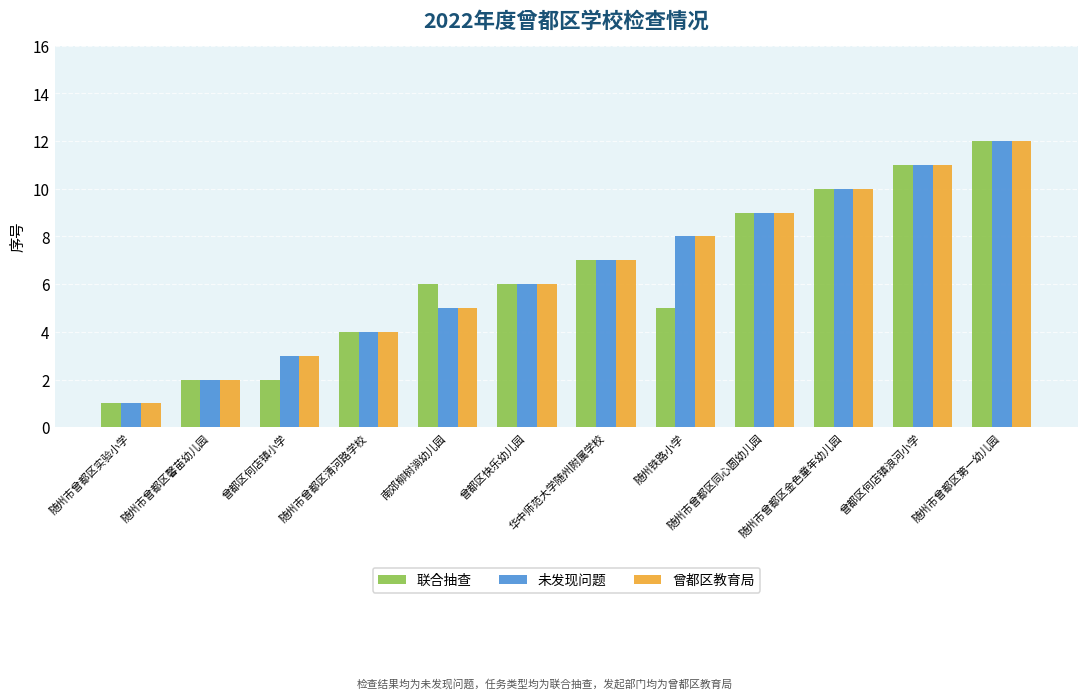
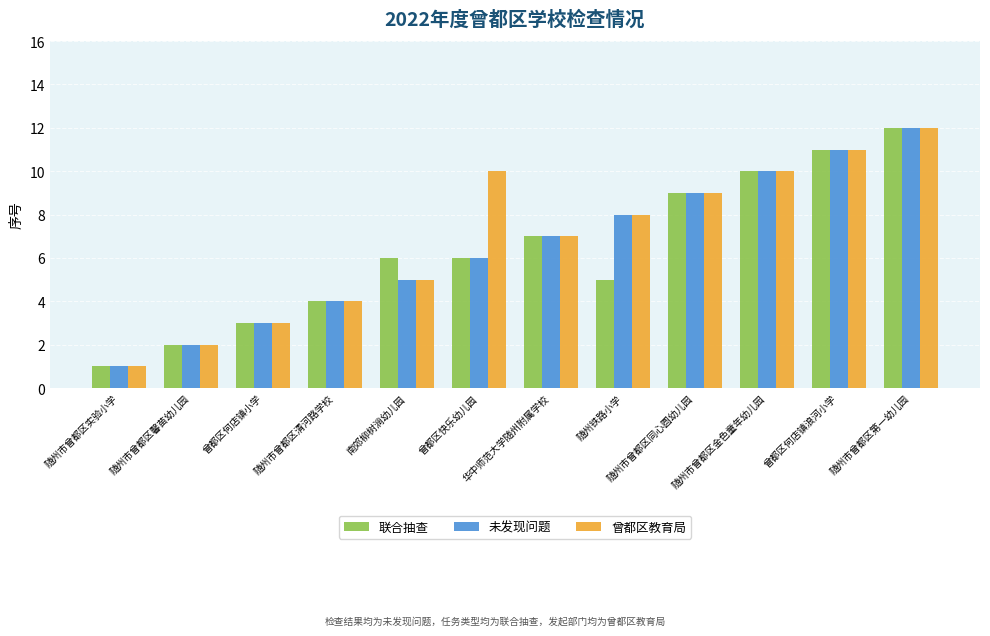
联合抽查, 曾都区何店镇小学: 2 -> 3
曾都区教育局, 曾都区快乐幼儿园: 6 -> 10
